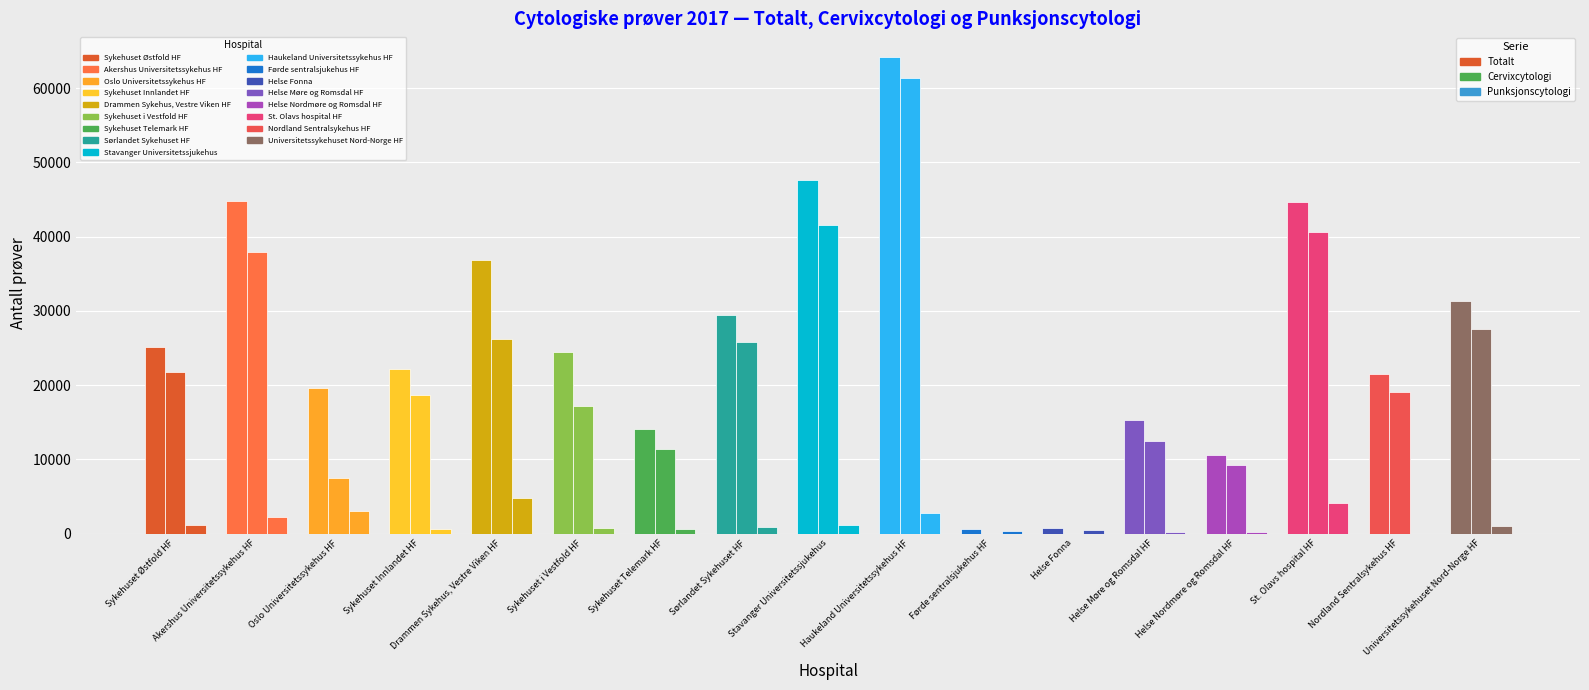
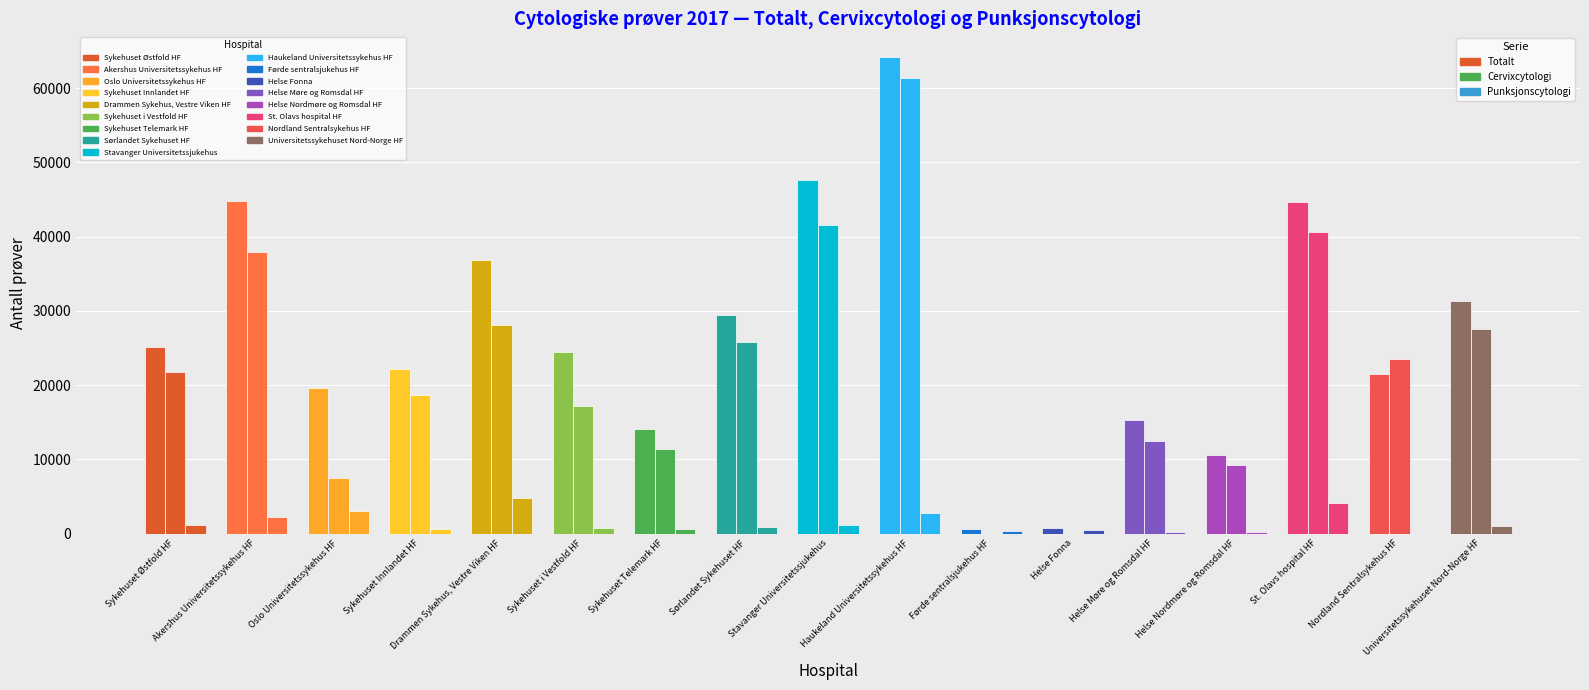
Drammen Sykehus, Vestre Viken HF: 26000 -> 28000
Nordland Sentralsykehus HF: 19000 -> 24000
